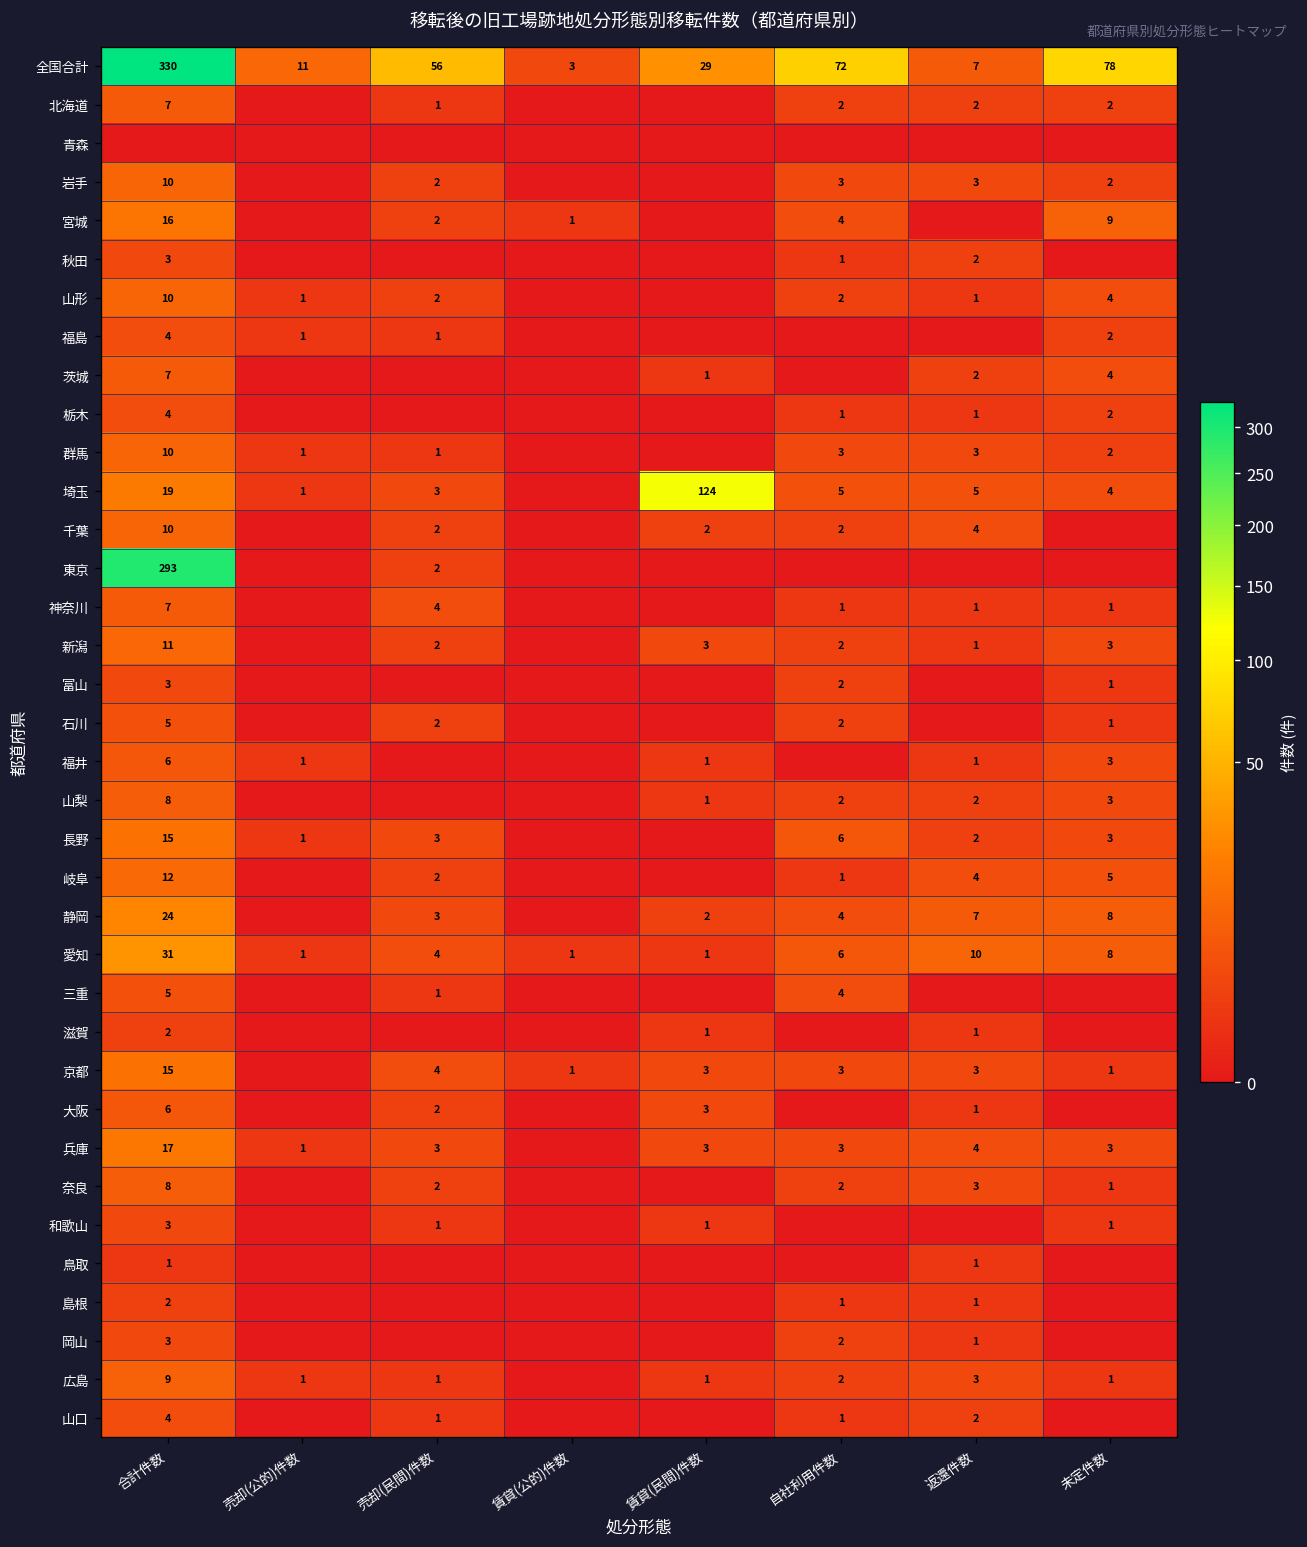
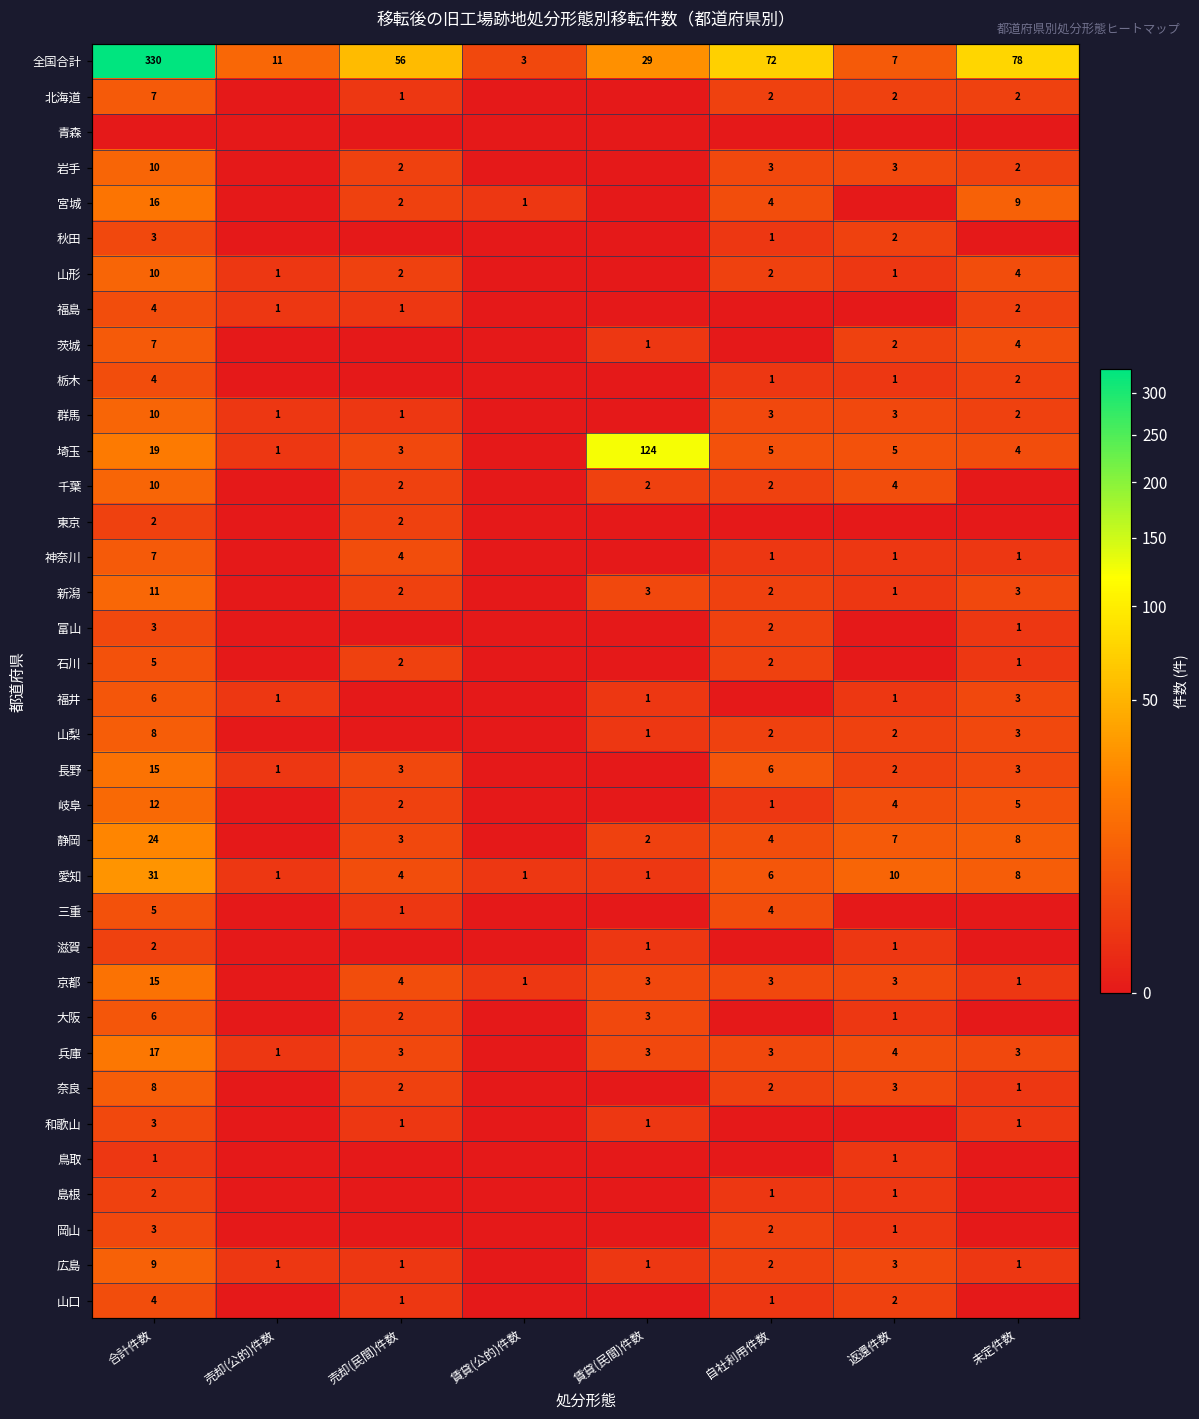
東京, 合計件数: 293 -> 2
